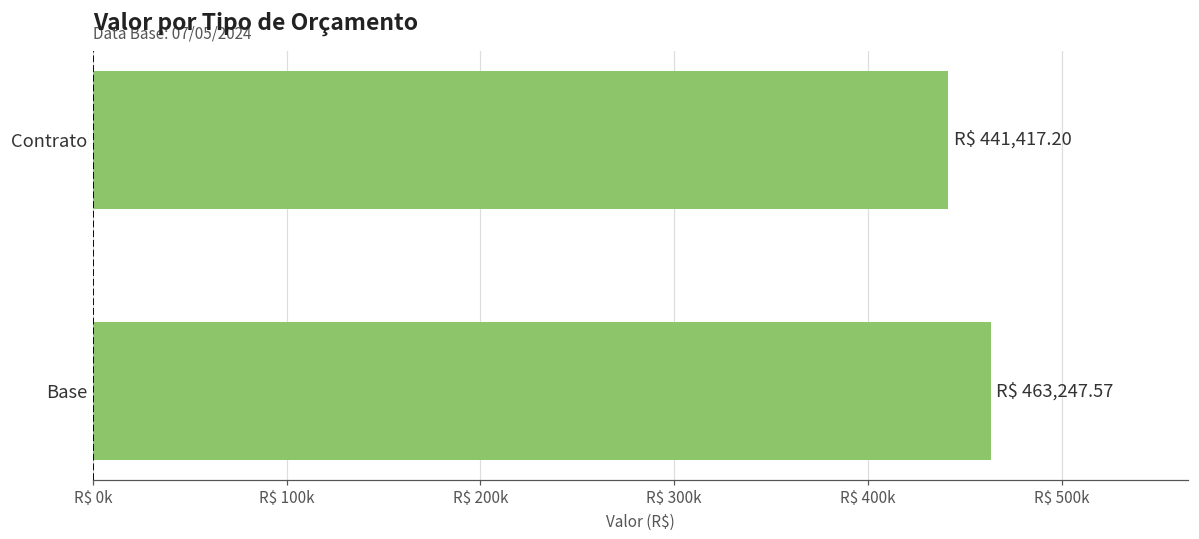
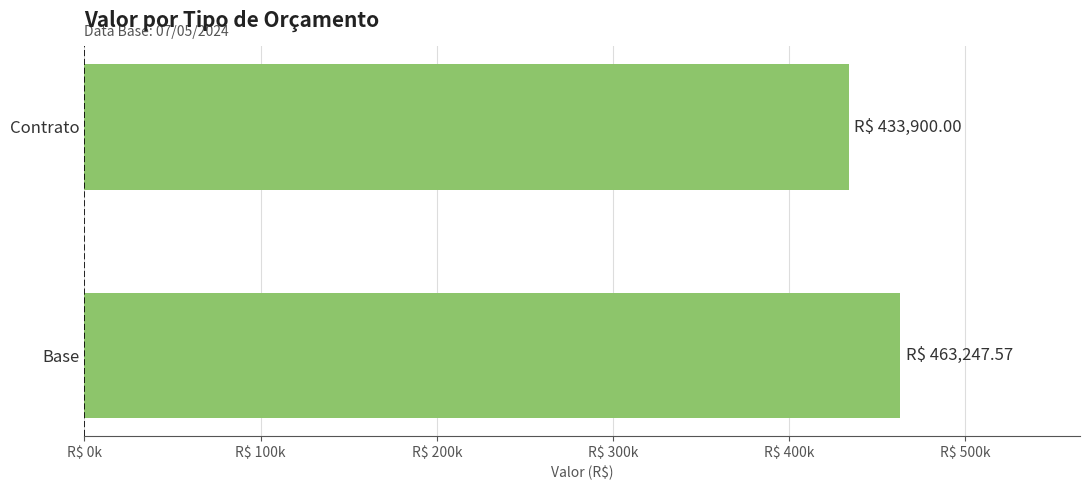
Contrato: 441,417.20 -> 433,900.00
